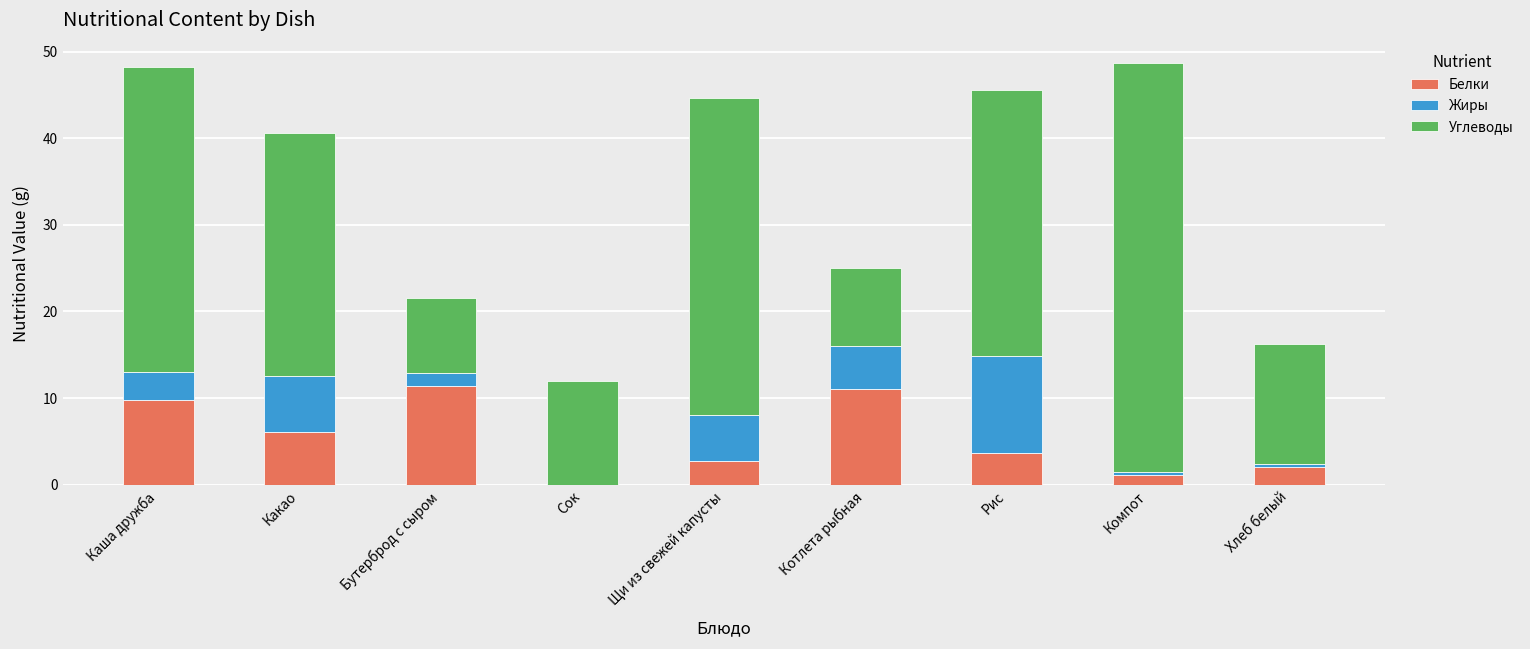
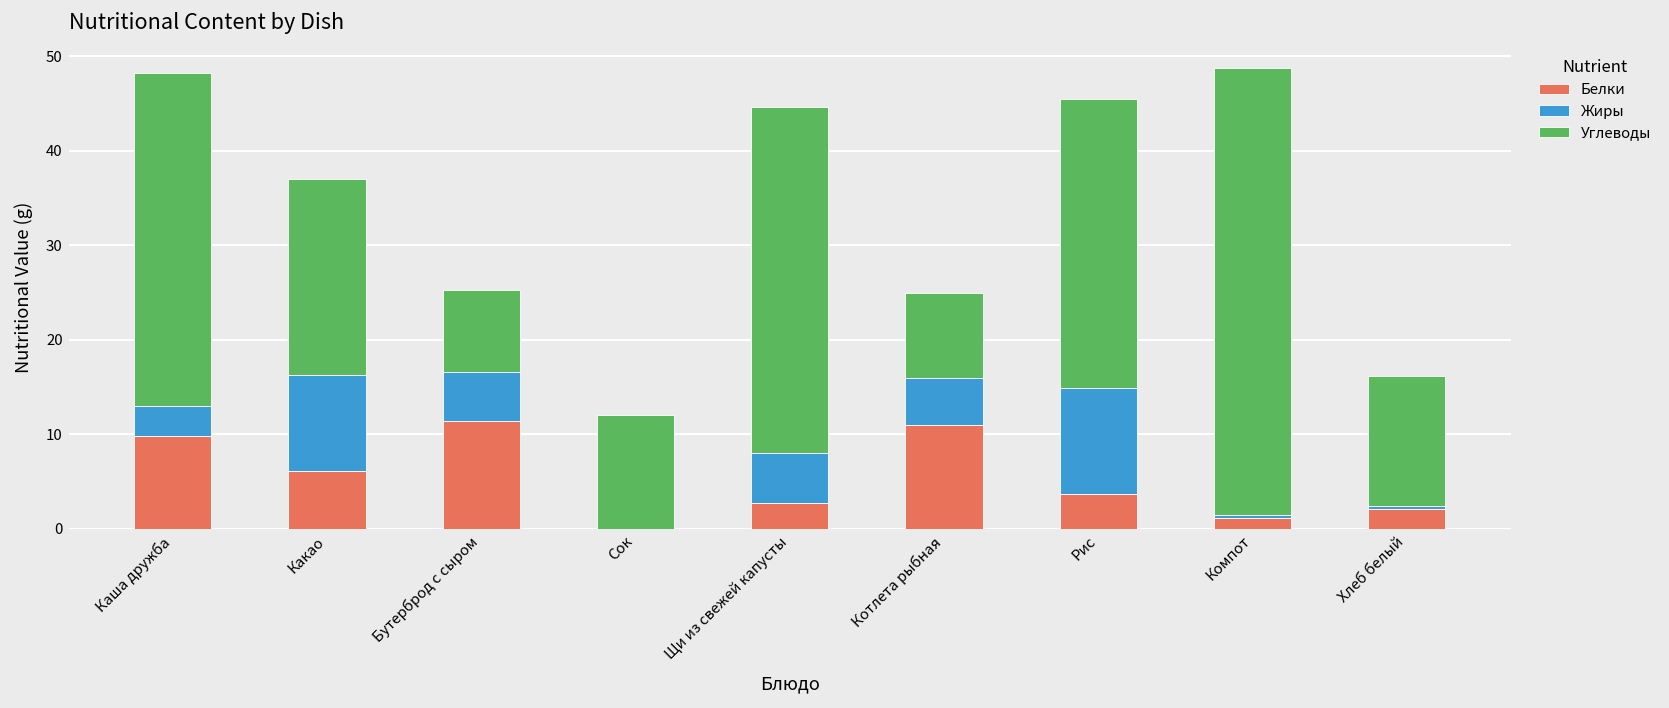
Жиры, Какао: 6 -> 10
Углеводы, Какао: 28 -> 21
Жиры, Бутерброд с сыром: 1 -> 5
